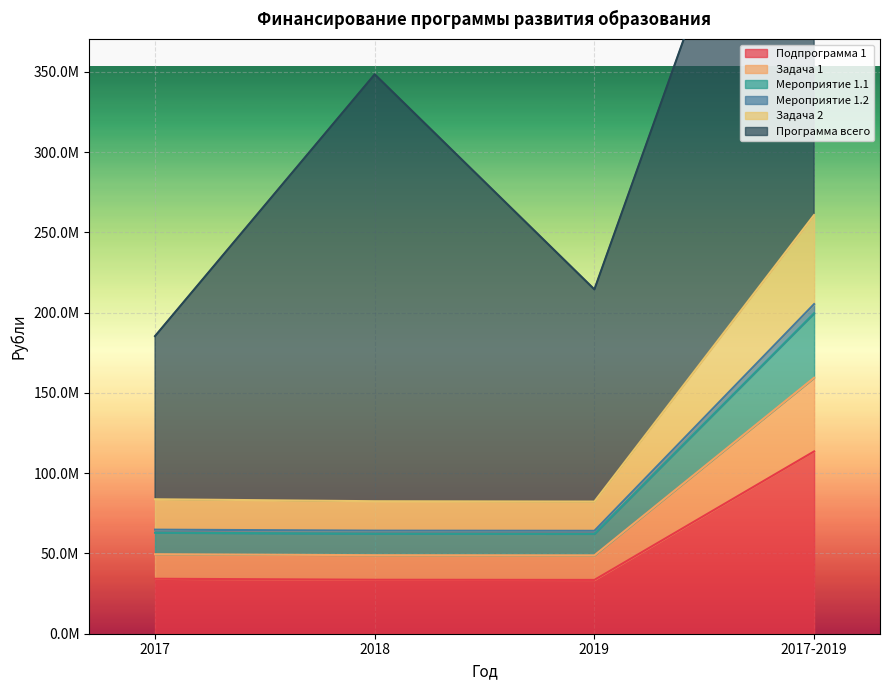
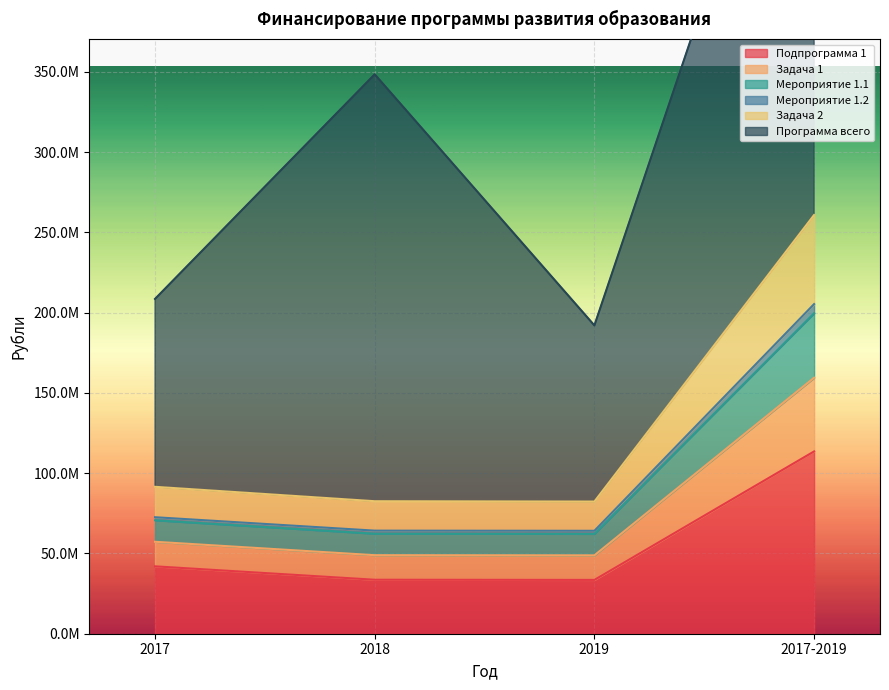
Подпрограмма 1, 2017: 34000000 -> 42000000
Программа всего, 2017: 102000000 -> 117000000
Программа всего, 2019: 132000000 -> 110000000
